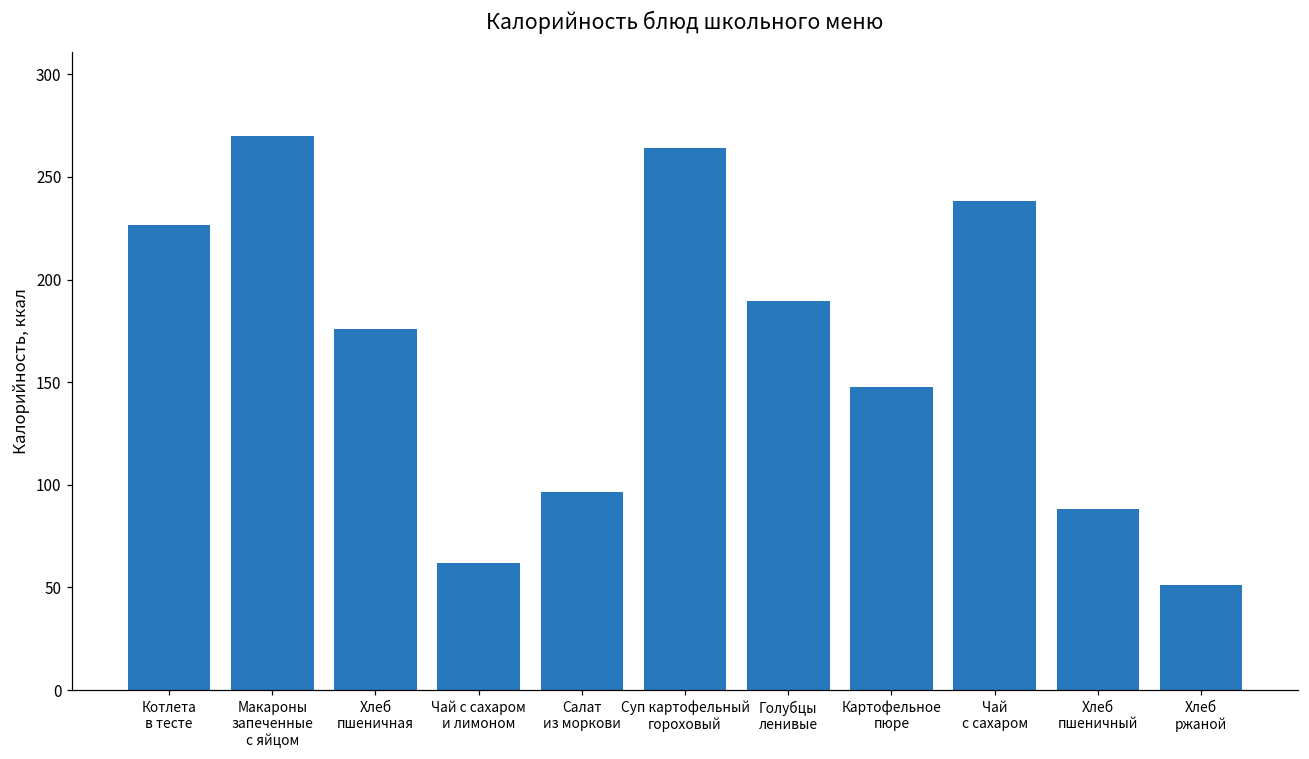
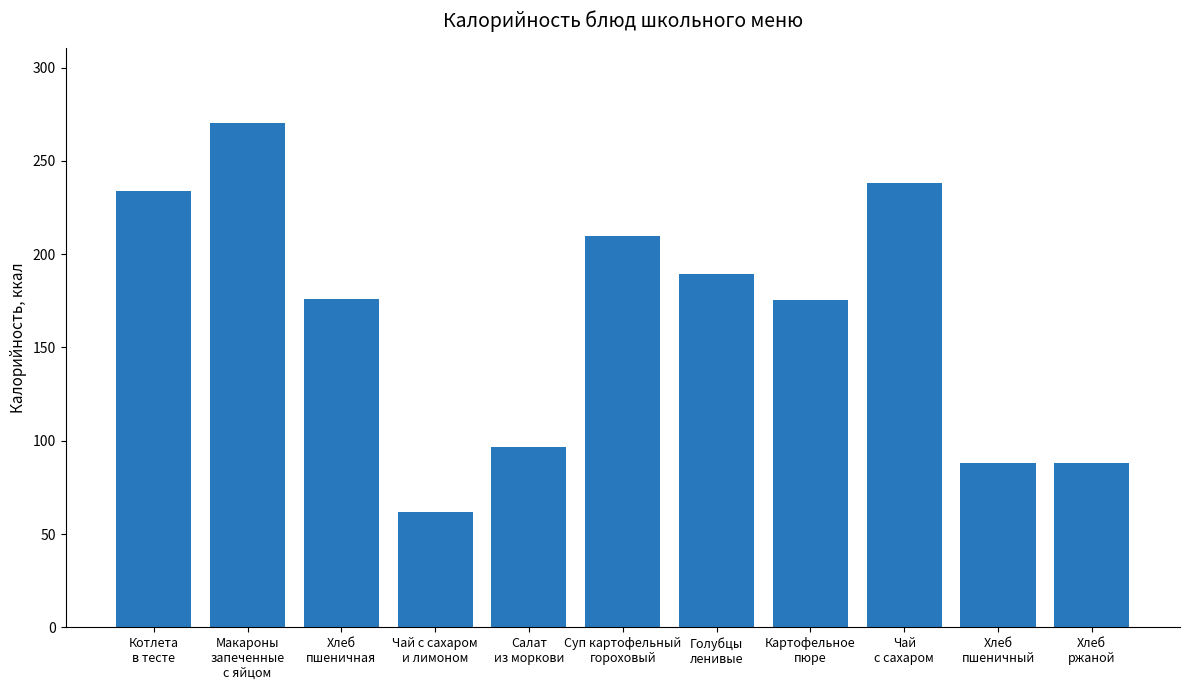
Котлета в тесте: 227 -> 234
Суп картофельный гороховый: 264 -> 210
Картофельное пюре: 147 -> 175
Хлеб ржаной: 51 -> 88
